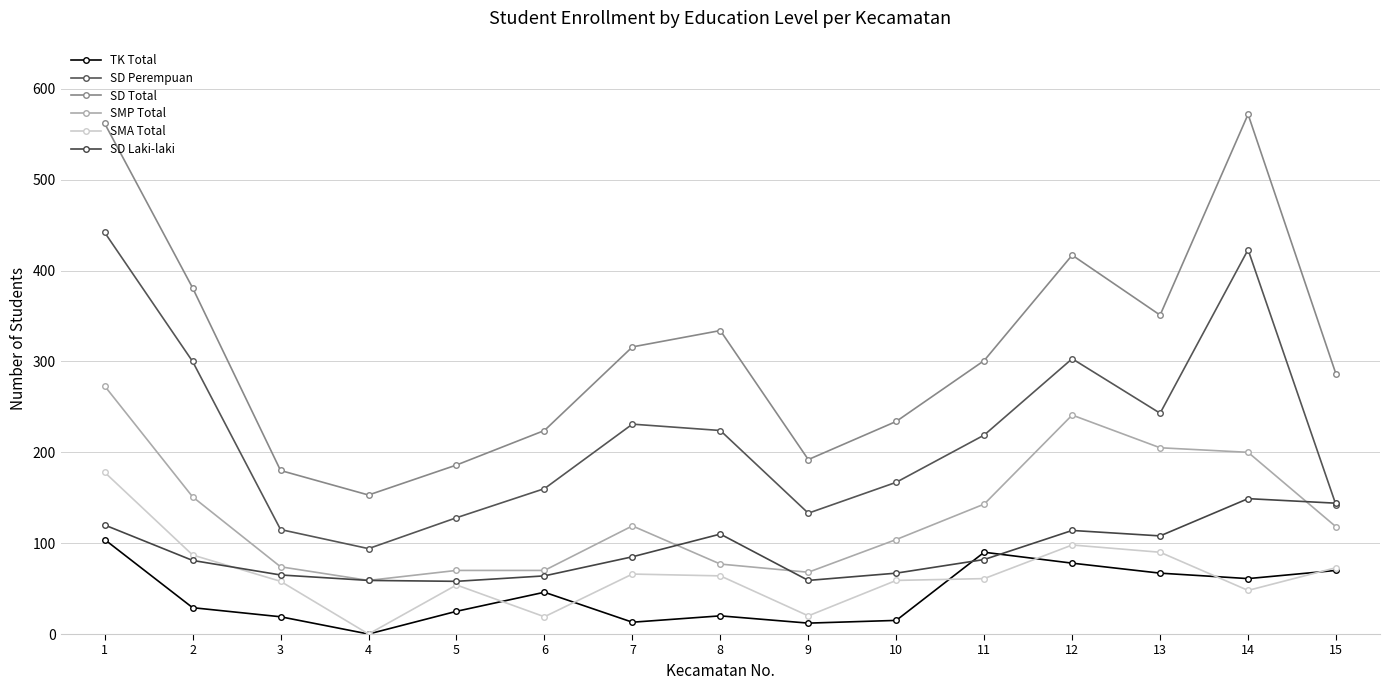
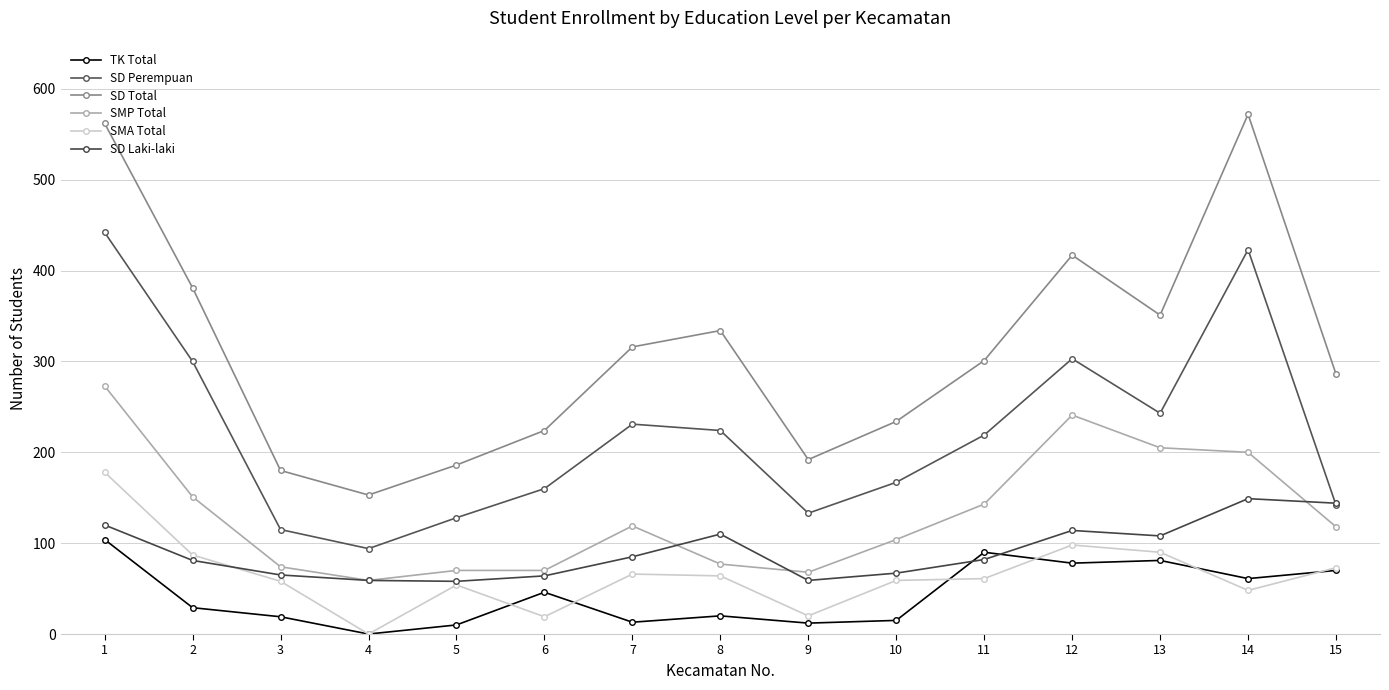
TK Total, 5: 30 -> 10
TK Total, 13: 70 -> 80
